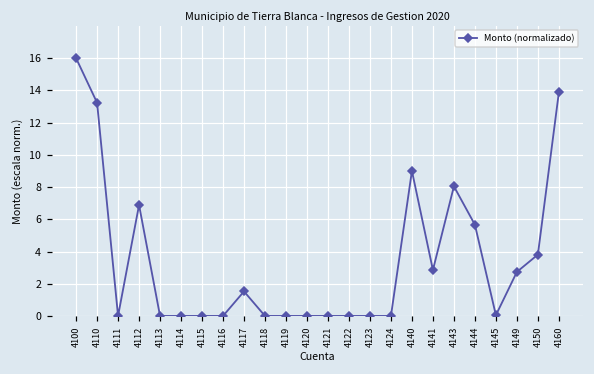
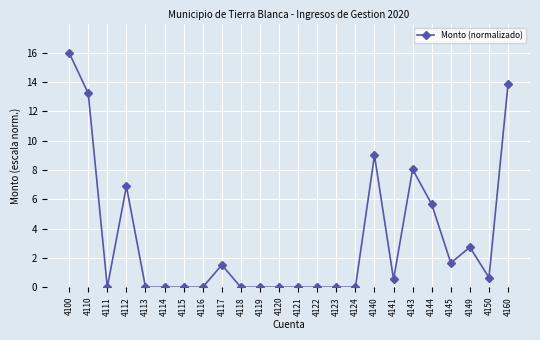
4141: 2.9 -> 0.5
4145: 0.0 -> 1.7
4150: 3.8 -> 0.7
